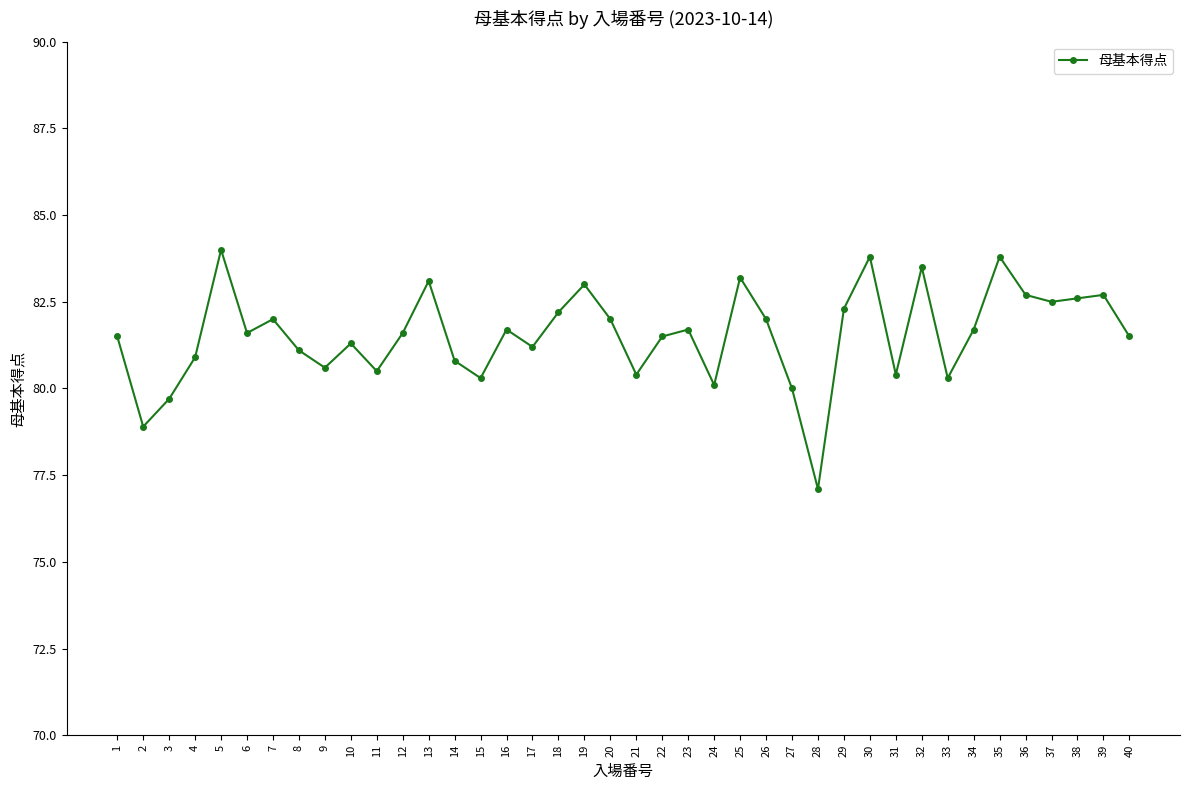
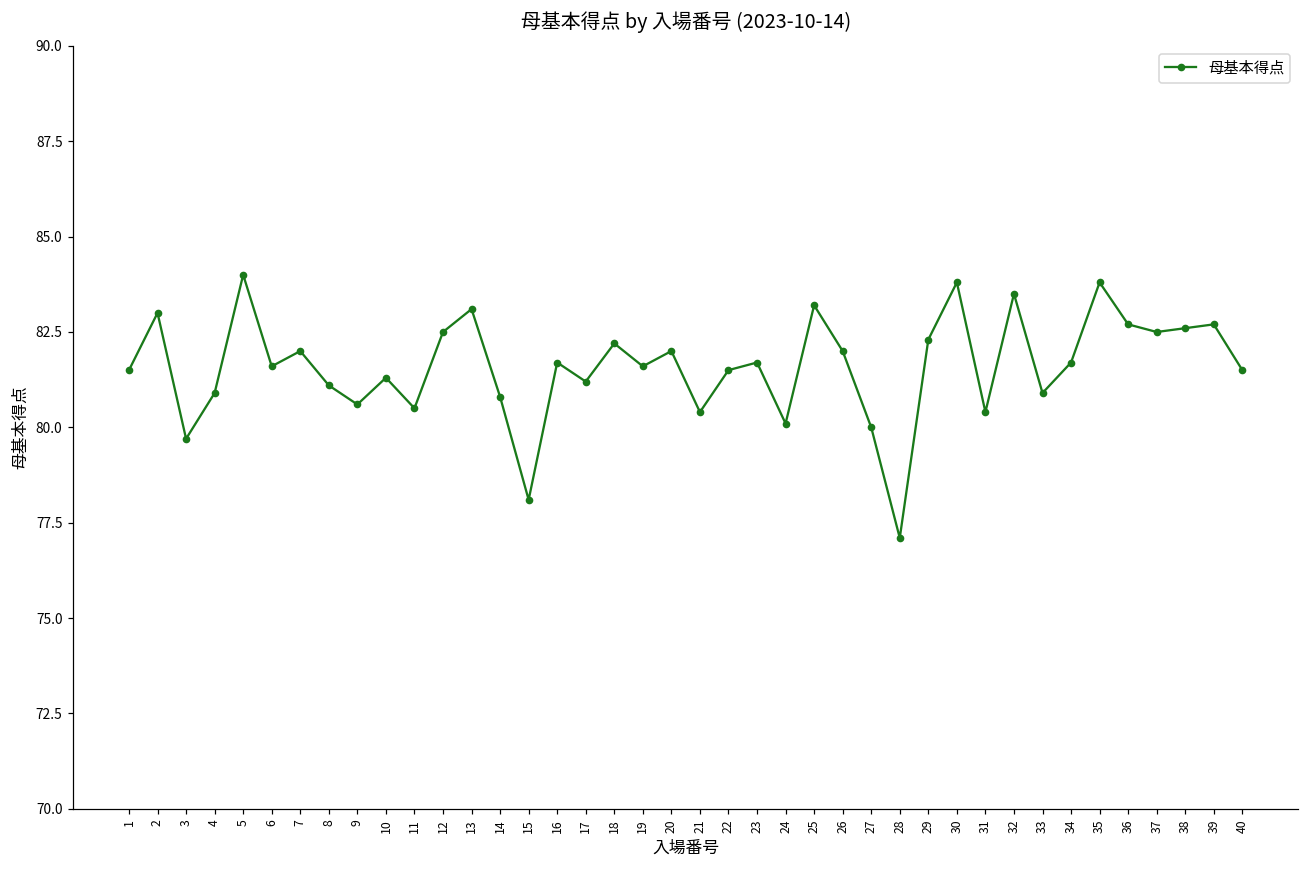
2: 78.9 -> 83.0
12: 81.6 -> 82.5
15: 80.3 -> 78.1
19: 83.0 -> 81.6
33: 80.3 -> 80.9
